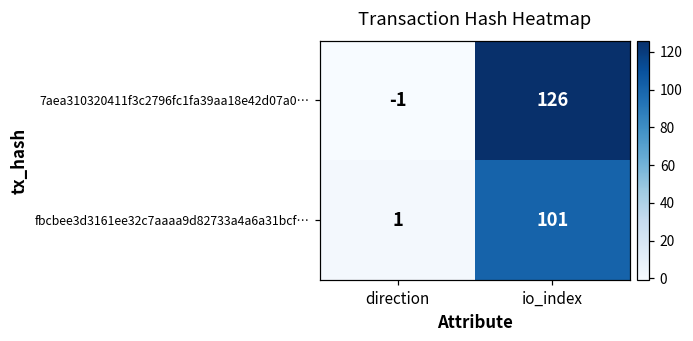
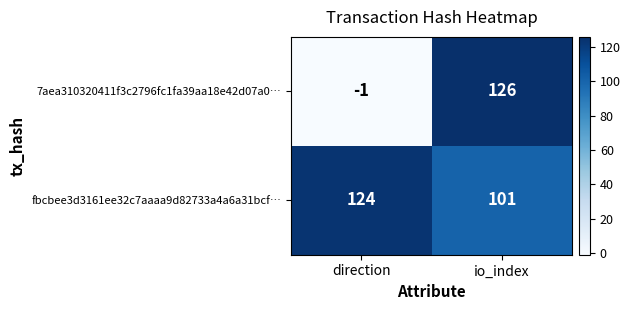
fbcbee3d3161ee32c7aaaa9d82733a4a6a31bcf…, direction: 1 -> 124
